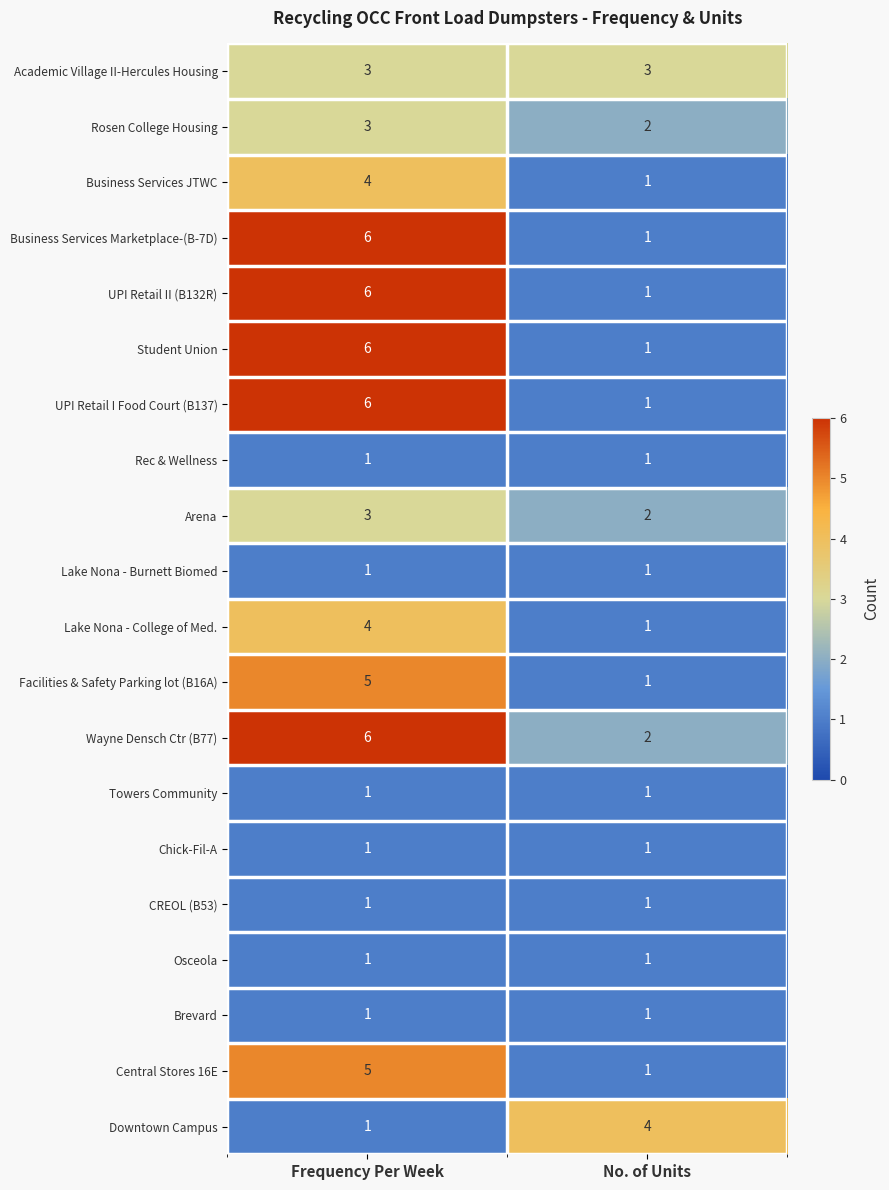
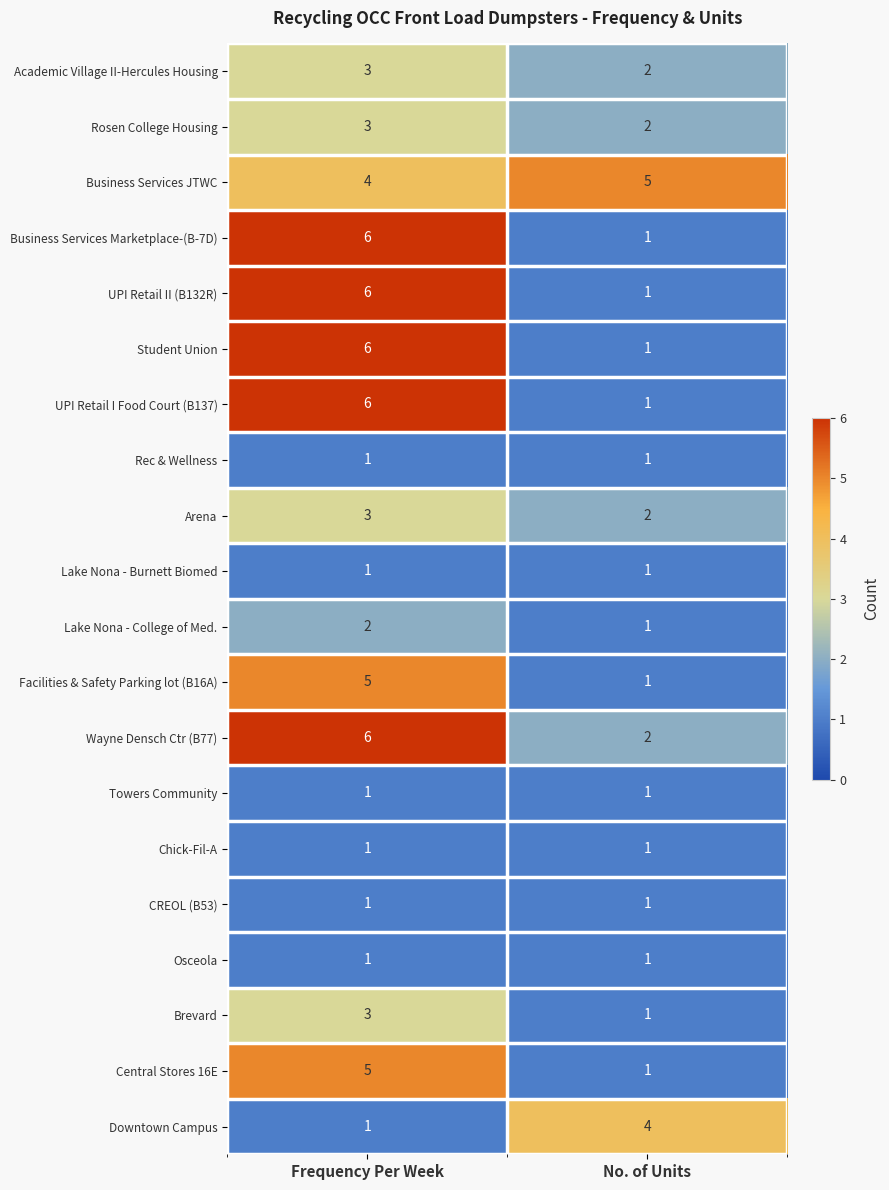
Academic Village II-Hercules Housing, No. of Units: 3 -> 2
Business Services JTWC, No. of Units: 1 -> 5
Lake Nona - College of Med., Frequency Per Week: 4 -> 2
Brevard, Frequency Per Week: 1 -> 3
